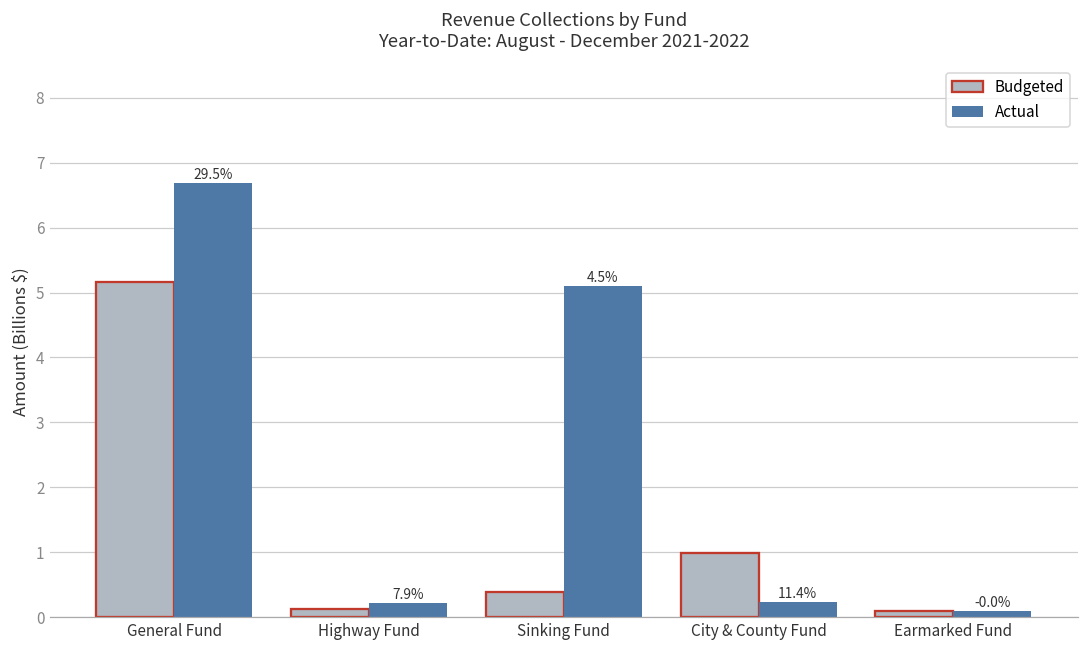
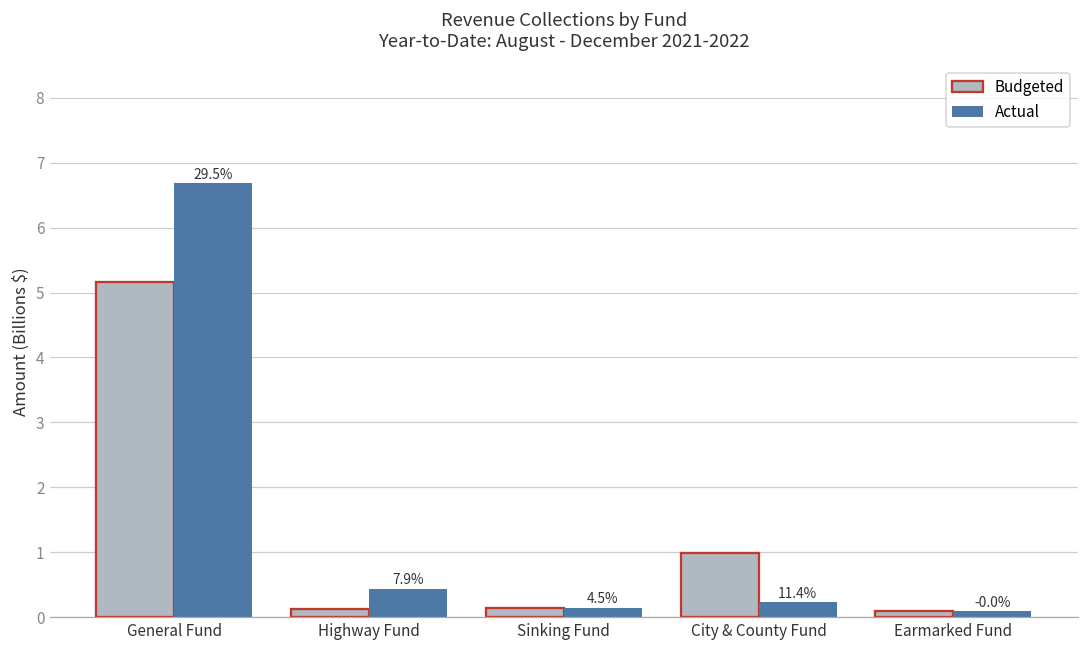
Actual, Highway Fund: 0.2 -> 0.4
Budgeted, Sinking Fund: 0.4 -> 0.1
Actual, Sinking Fund: 5.1 -> 0.1
